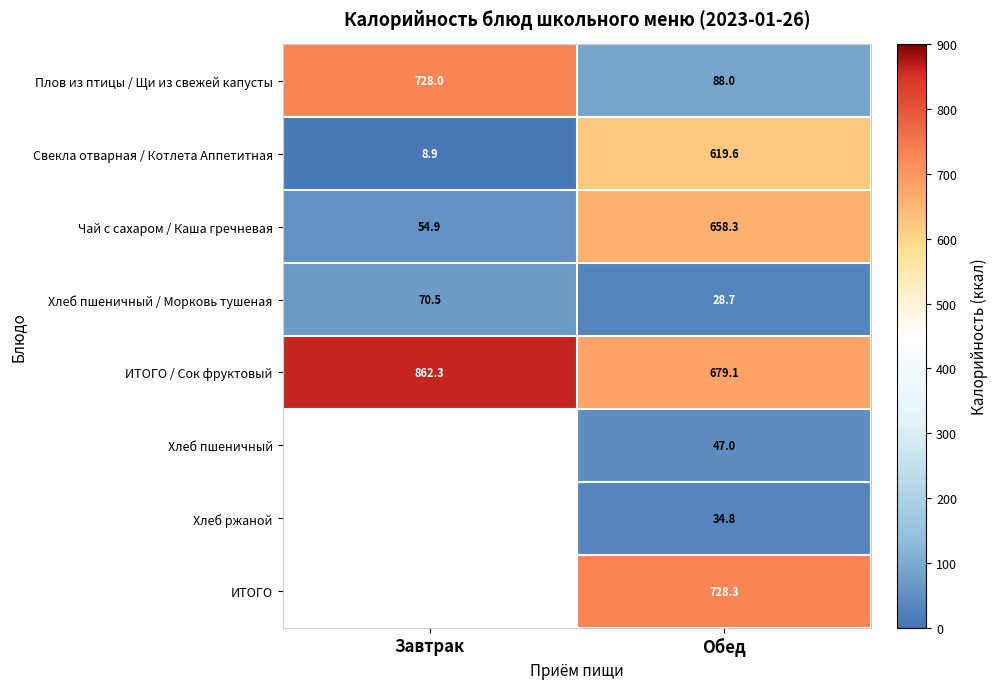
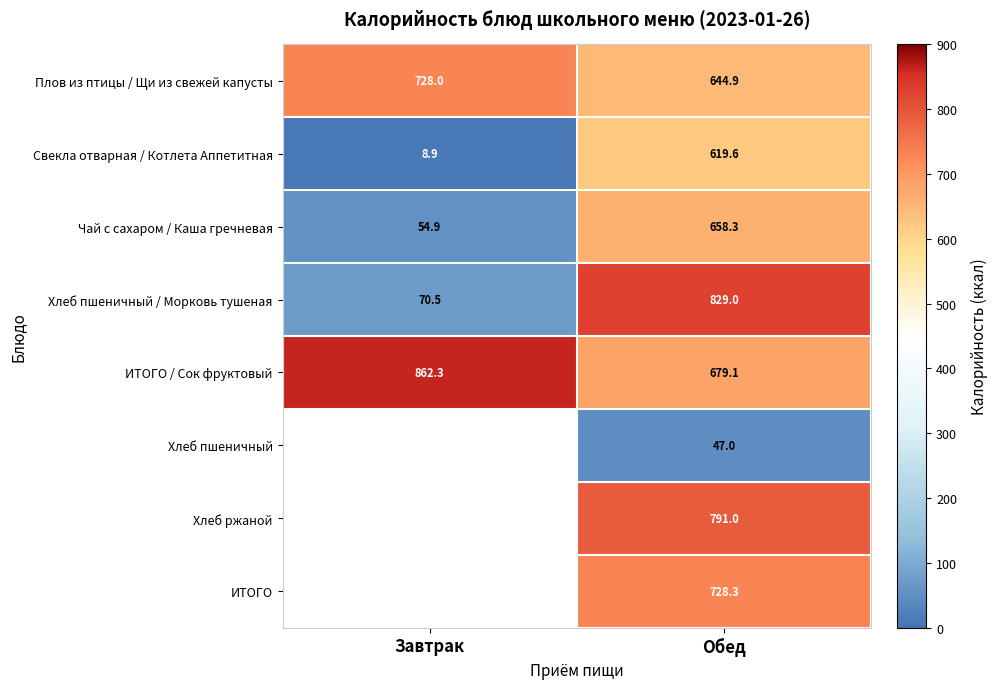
Плов из птицы / Щи из свежей капусты, Обед: 88.0 -> 644.9
Хлеб пшеничный / Морковь тушеная, Обед: 28.7 -> 829.0
Хлеб ржаной, Обед: 34.8 -> 791.0
